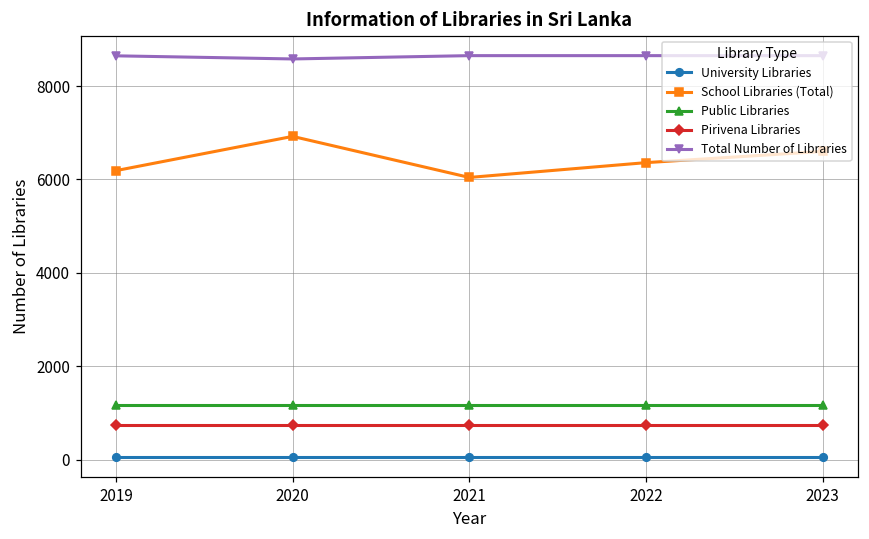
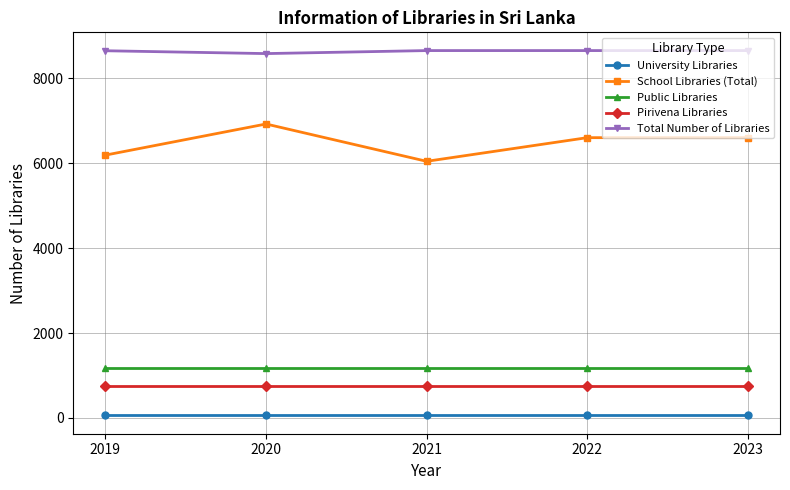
School Libraries (Total), 2022: 6400 -> 6600
